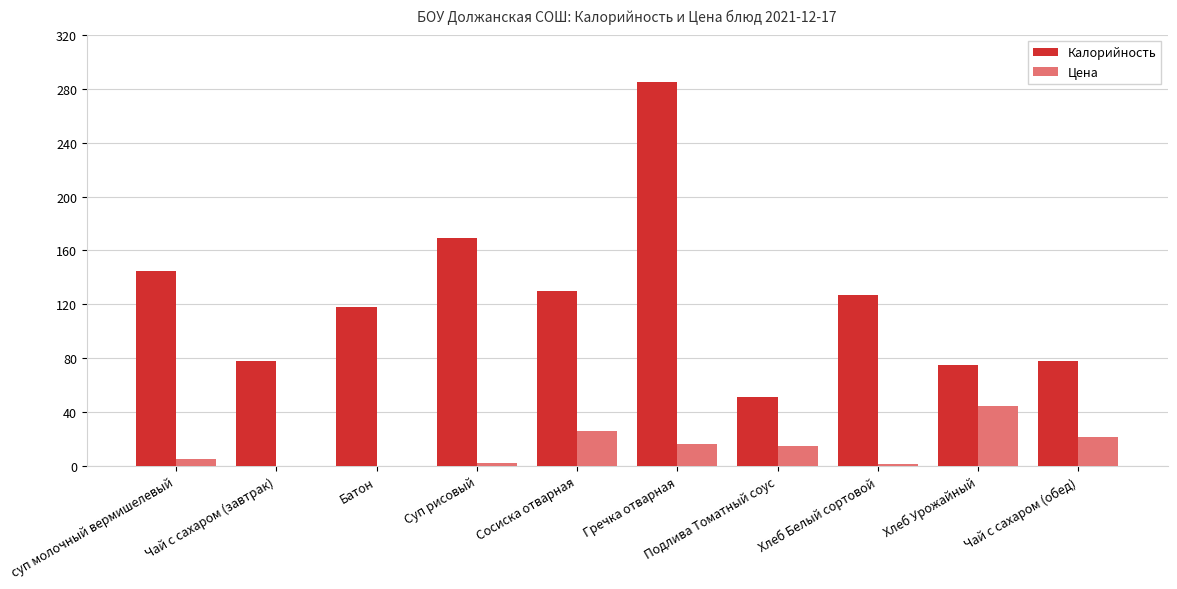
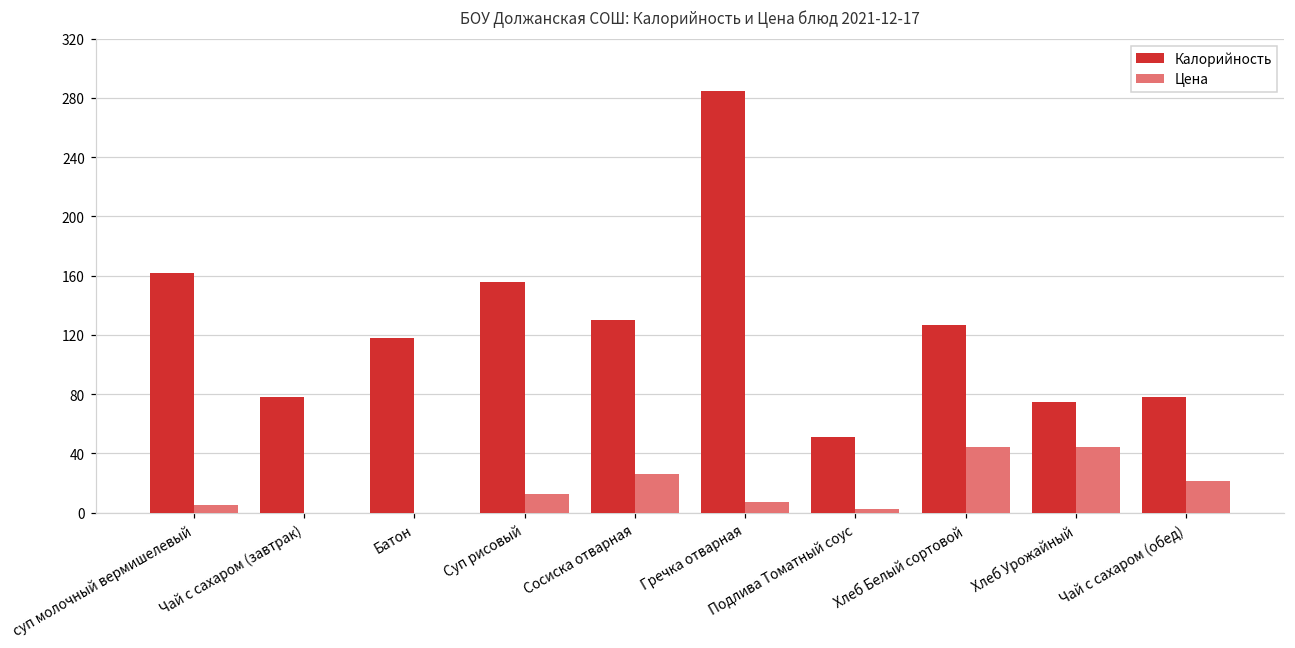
Калорийность, суп молочный вермишелевый: 145 -> 162
Калорийность, Суп рисовый: 169 -> 156
Цена, Суп рисовый: 2 -> 12
Цена, Гречка отварная: 16 -> 7
Цена, Подлива Томатный соус: 14 -> 2
Цена, Хлеб Белый сортовой: 2 -> 44
